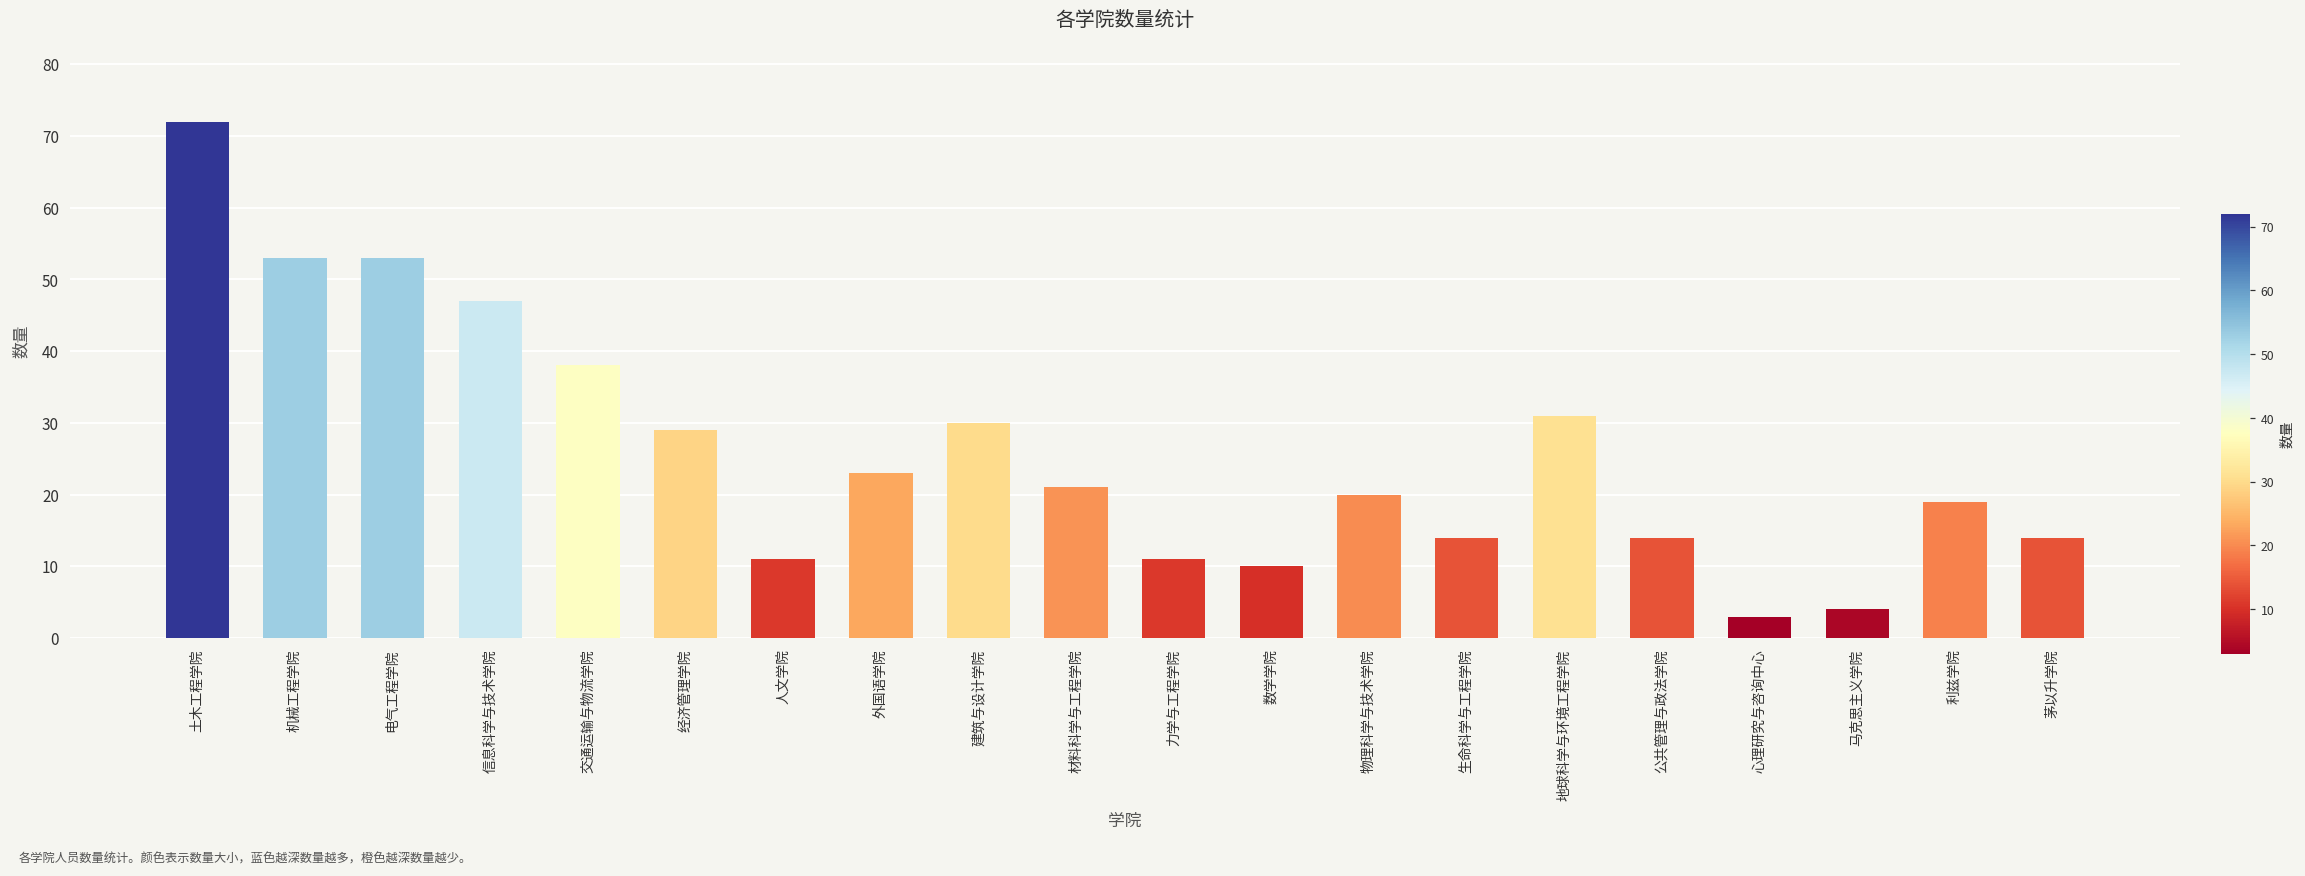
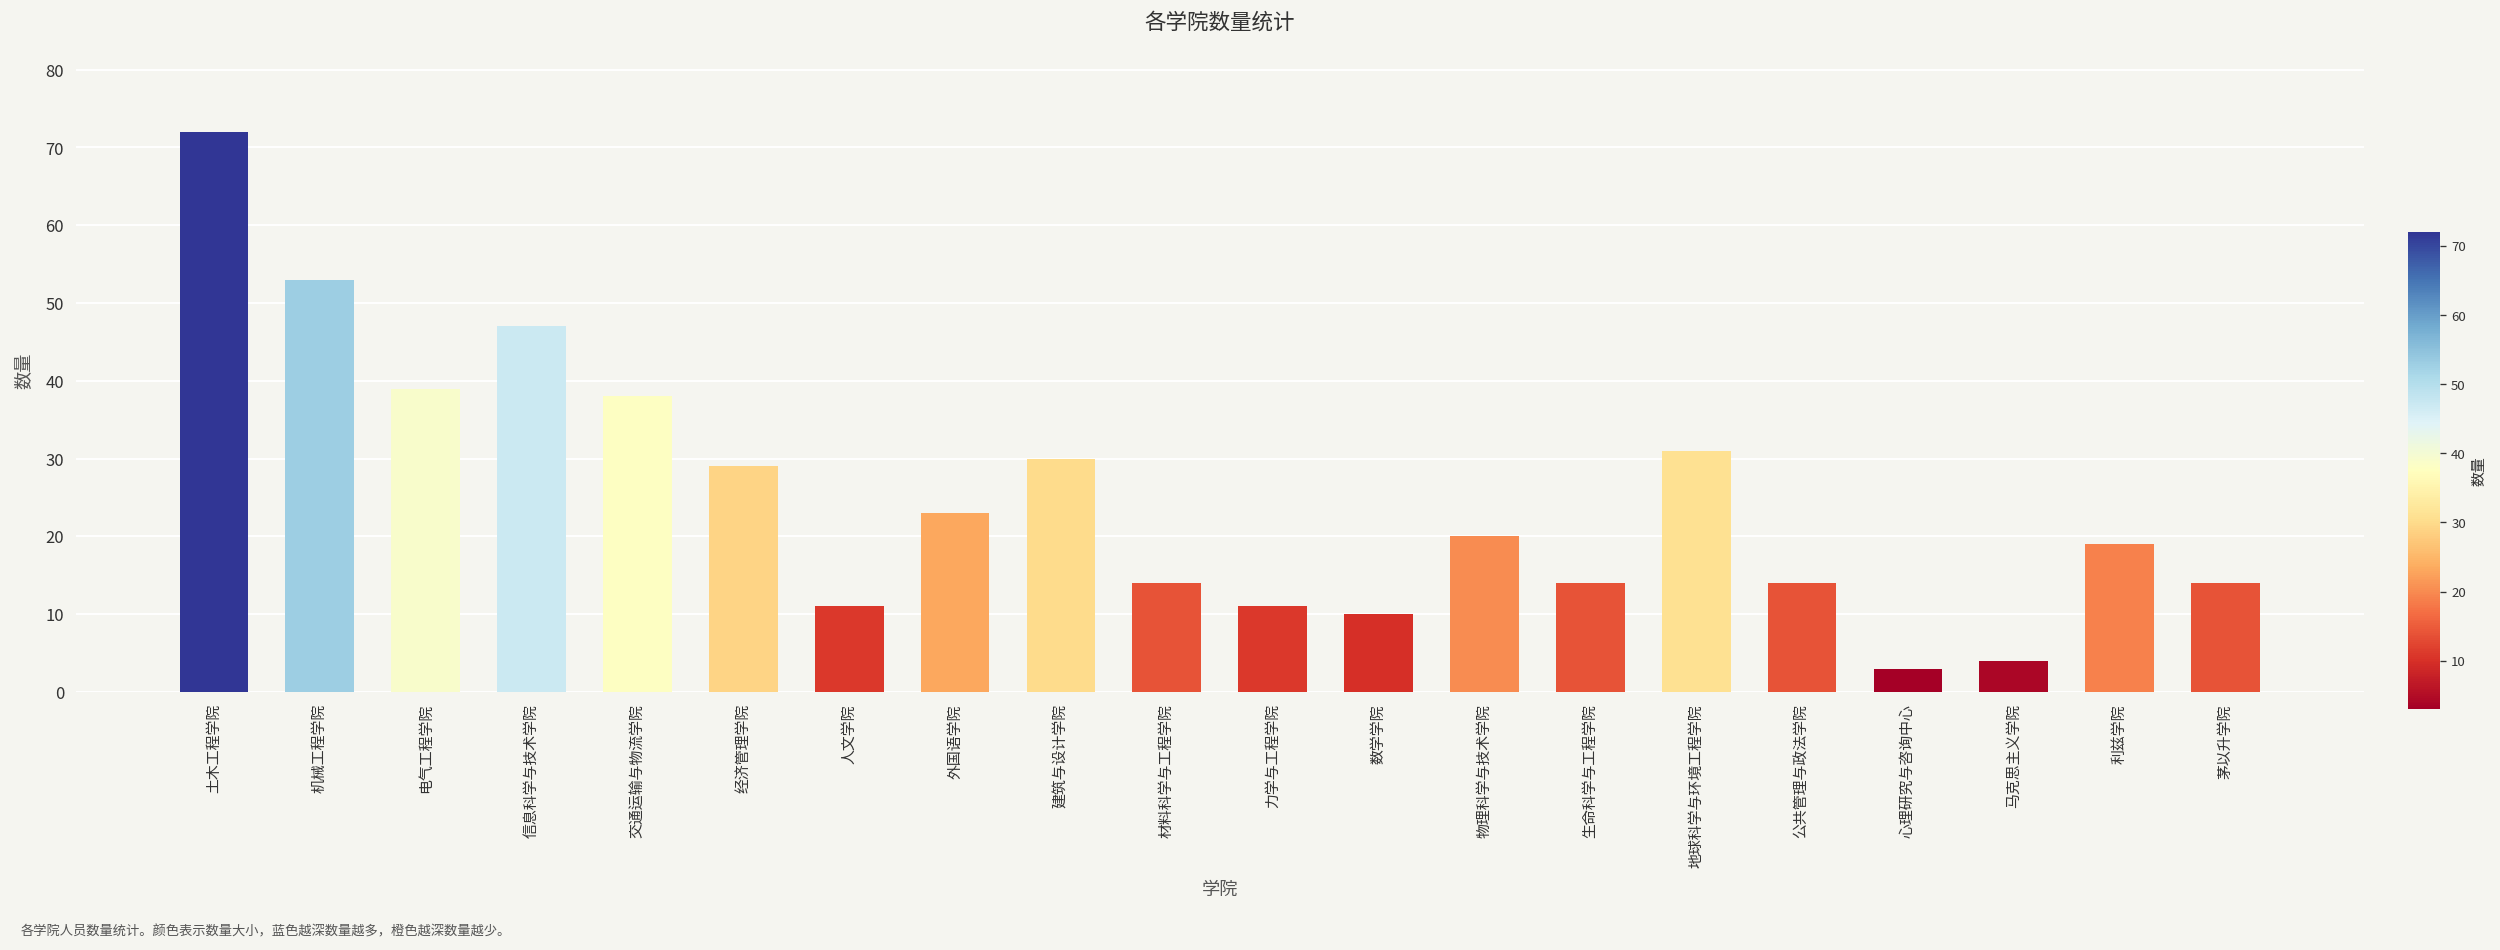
电气工程学院: 53 -> 39
材料科学与工程学院: 21 -> 14
